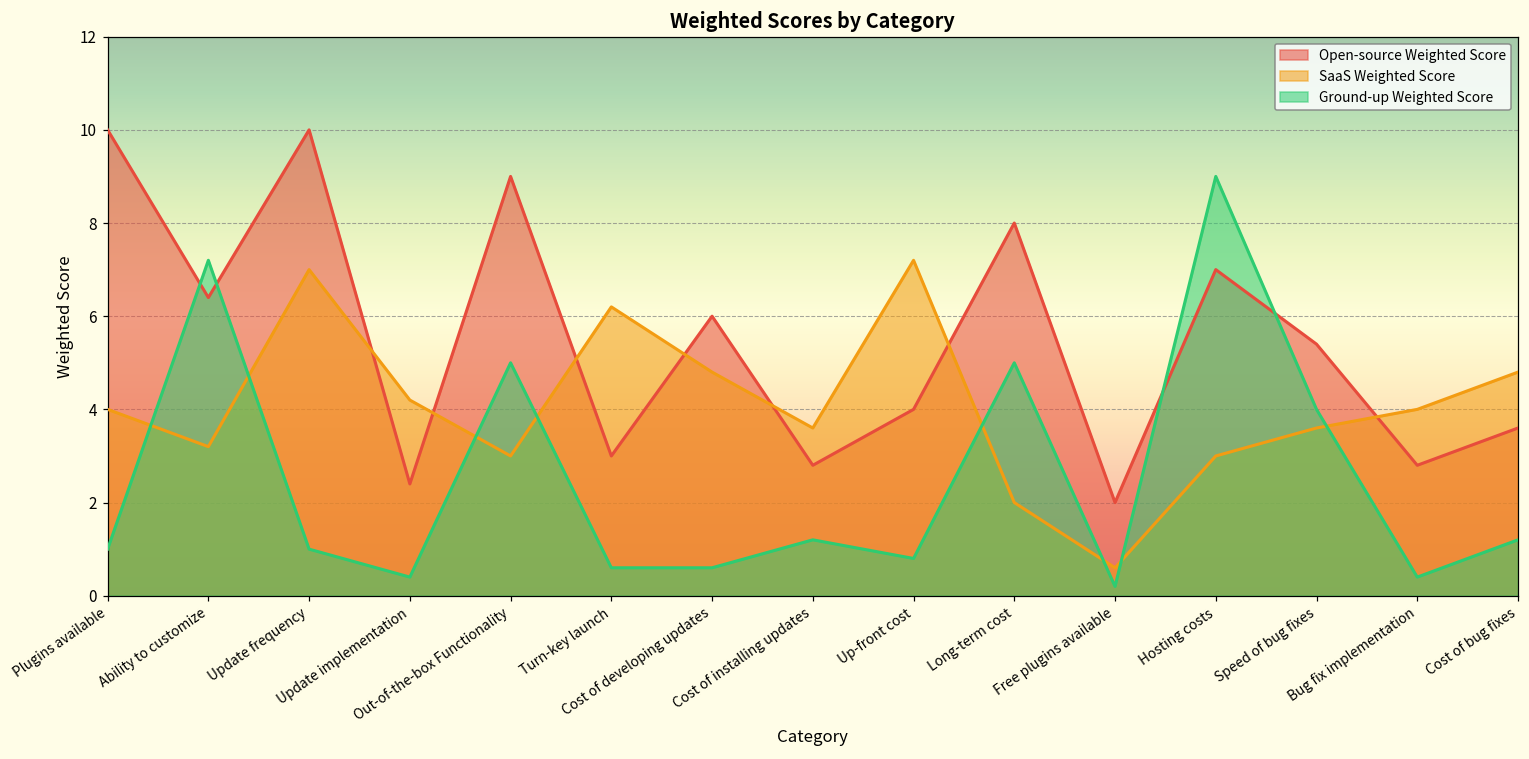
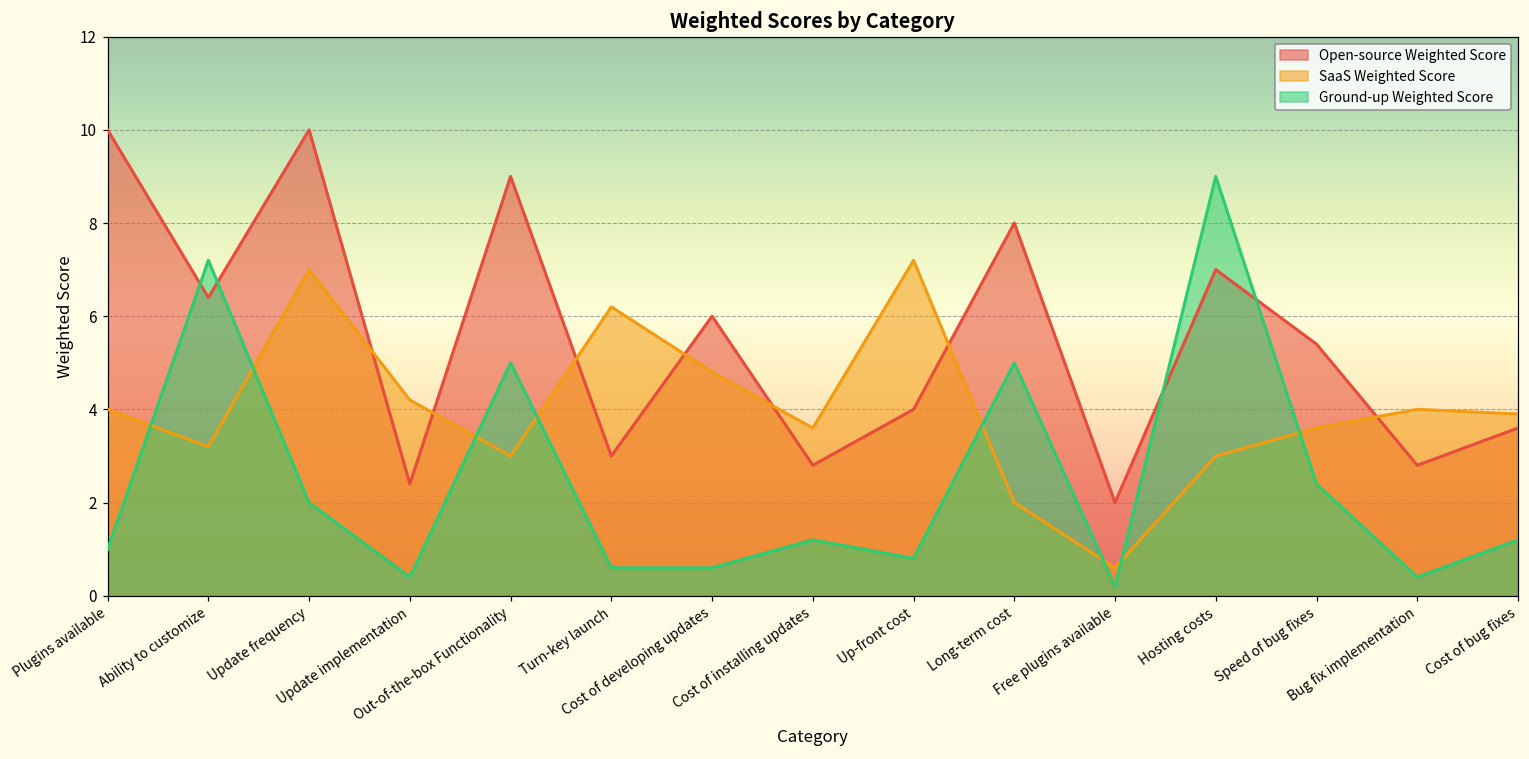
Ground-up Weighted Score, Update frequency: 1 -> 2
Ground-up Weighted Score, Speed of bug fixes: 4.0 -> 2.4
SaaS Weighted Score, Cost of bug fixes: 4.8 -> 3.9
